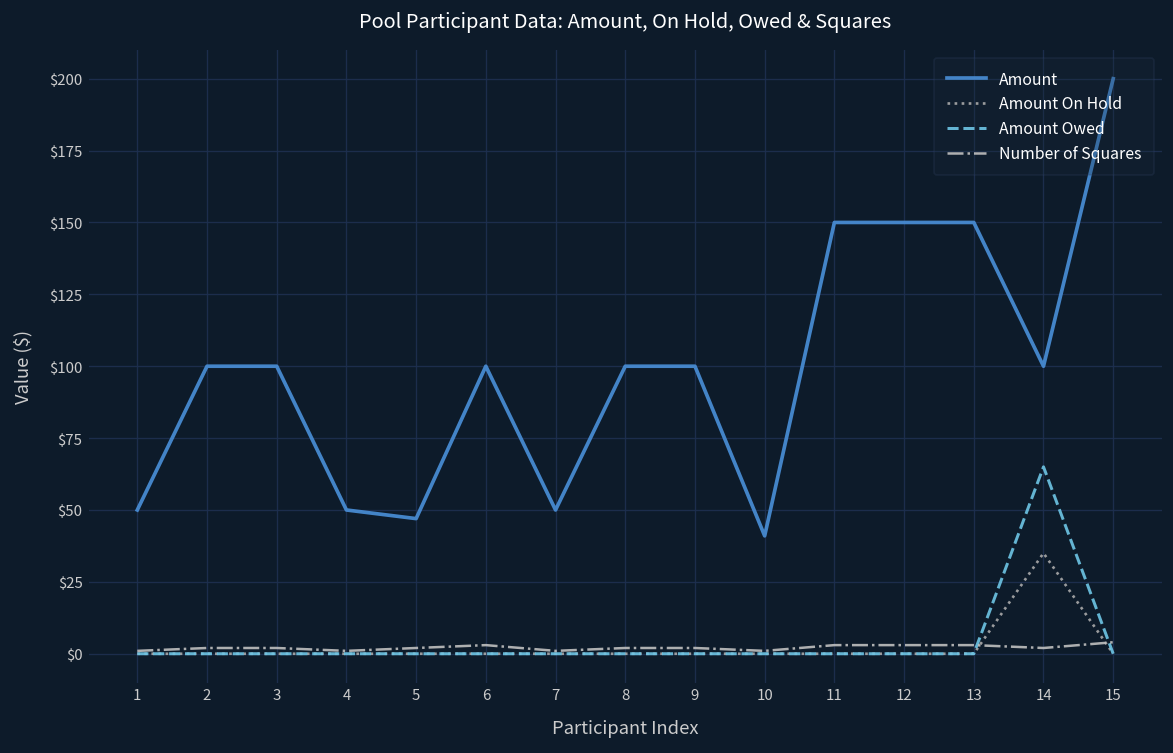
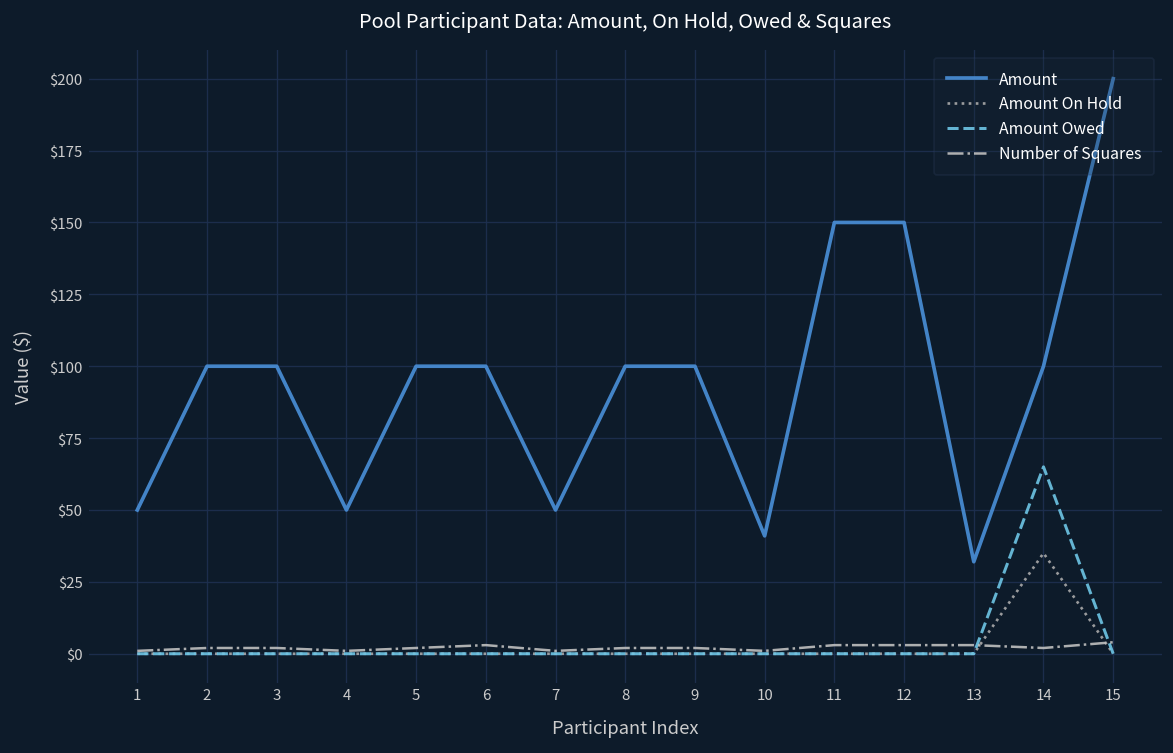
Amount, 5: $47 -> $100
Amount, 13: $150 -> $32
